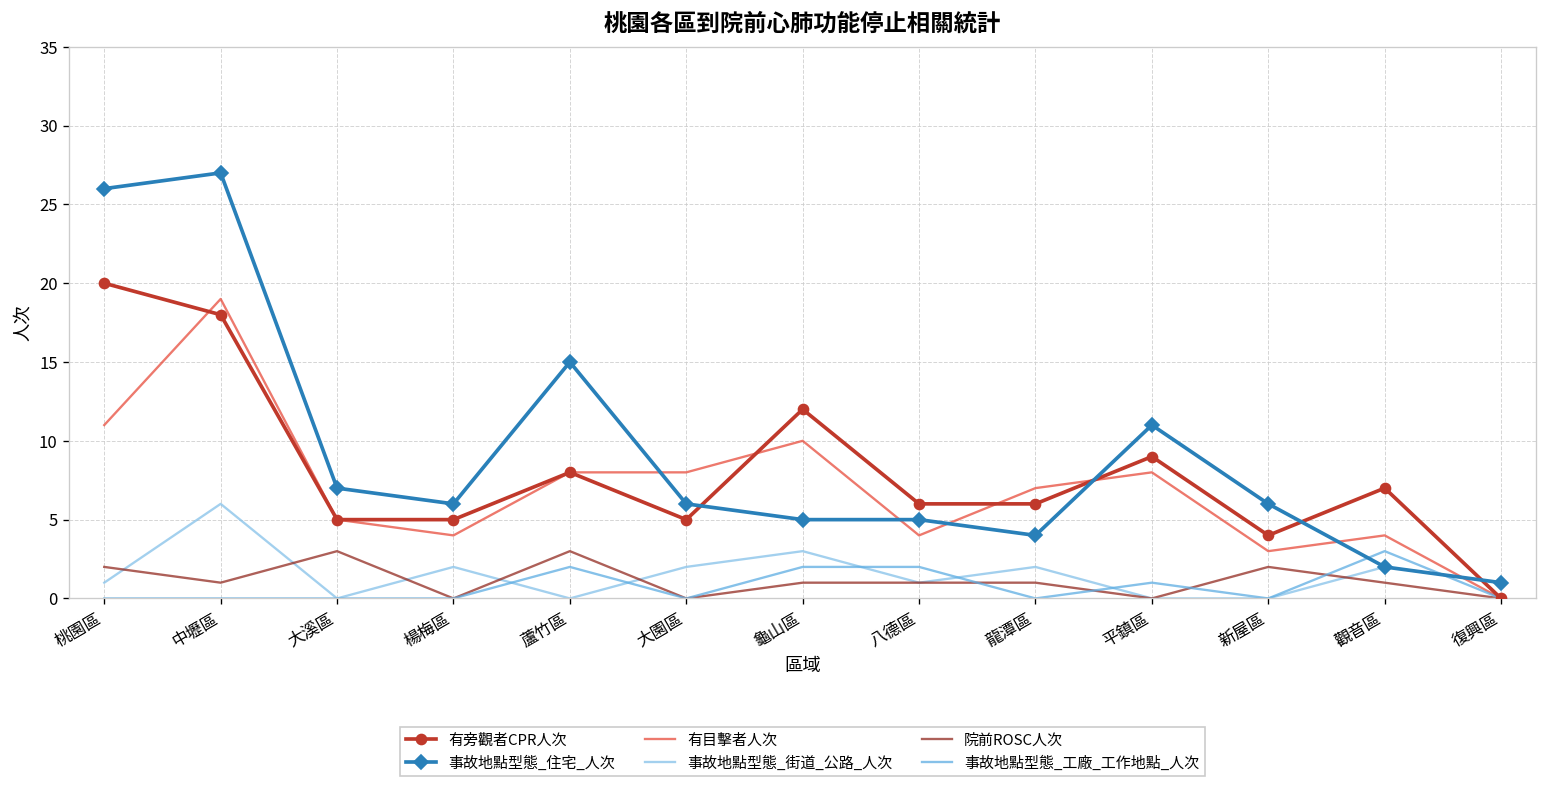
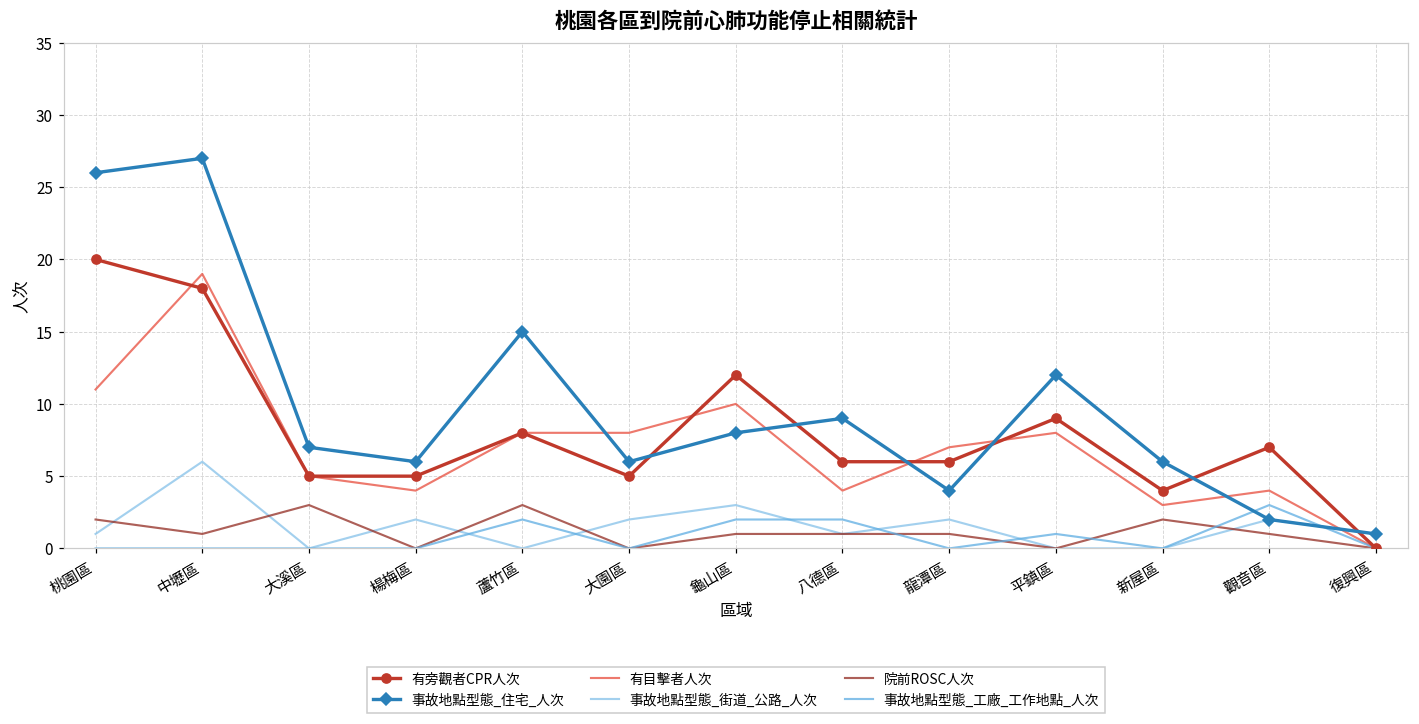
事故地點型態_住宅_人次, 龜山區: 5 -> 8
事故地點型態_住宅_人次, 八德區: 5 -> 9
事故地點型態_住宅_人次, 平鎮區: 11 -> 12
